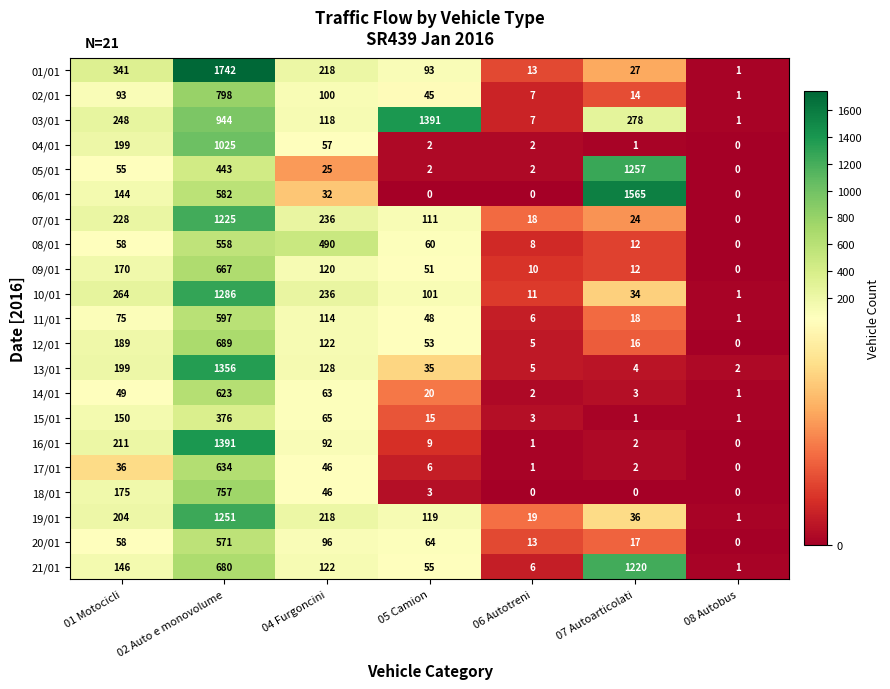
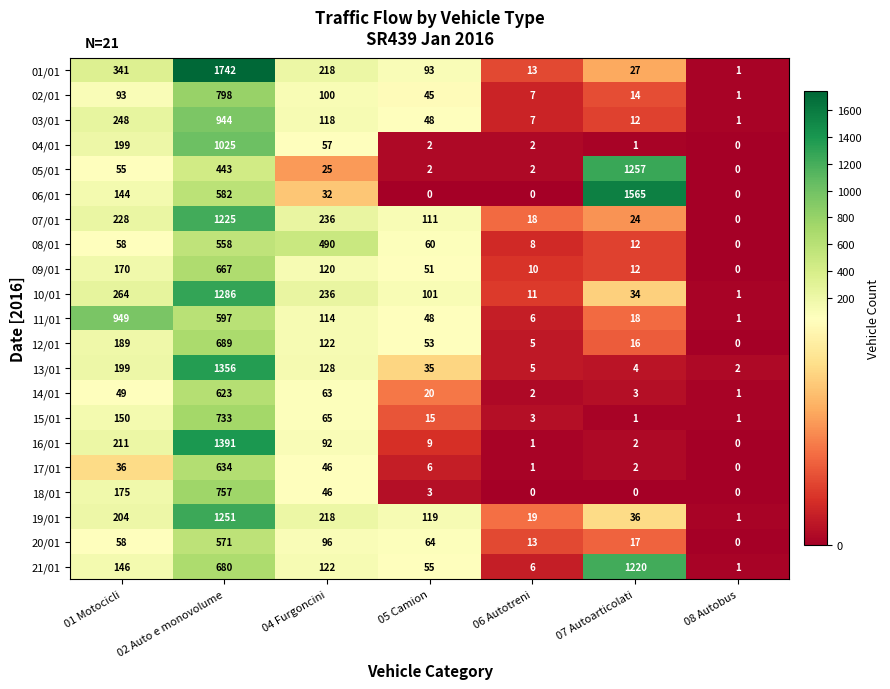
03/01, 05 Camion: 1391 -> 48
03/01, 07 Autoarticolati: 278 -> 12
11/01, 01 Motocicli: 75 -> 949
15/01, 02 Auto e monovolume: 376 -> 733
